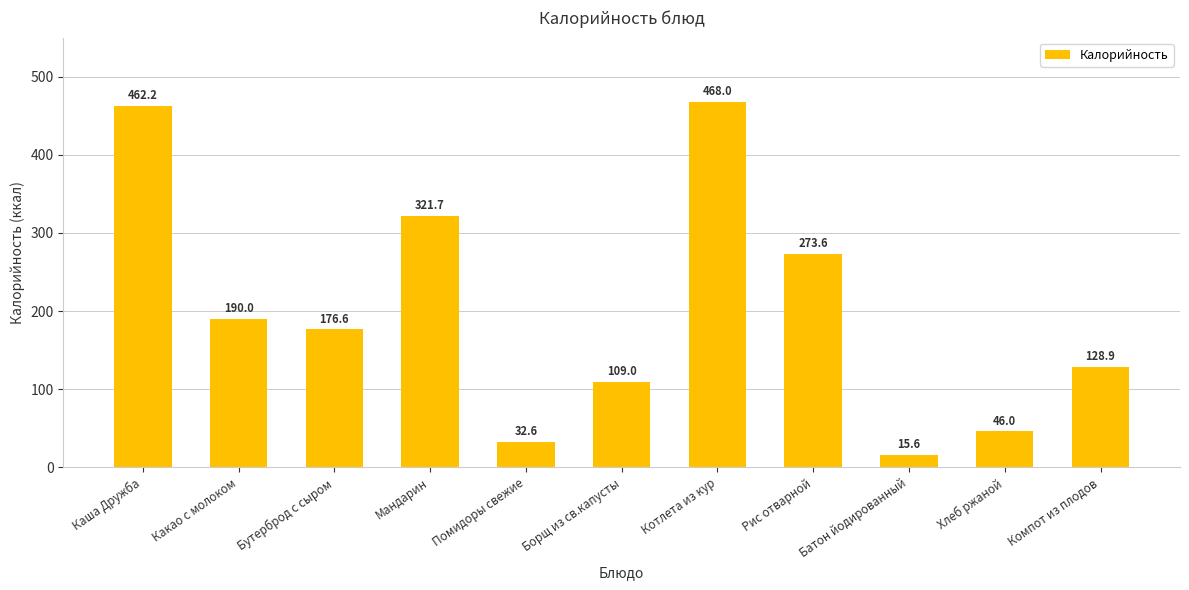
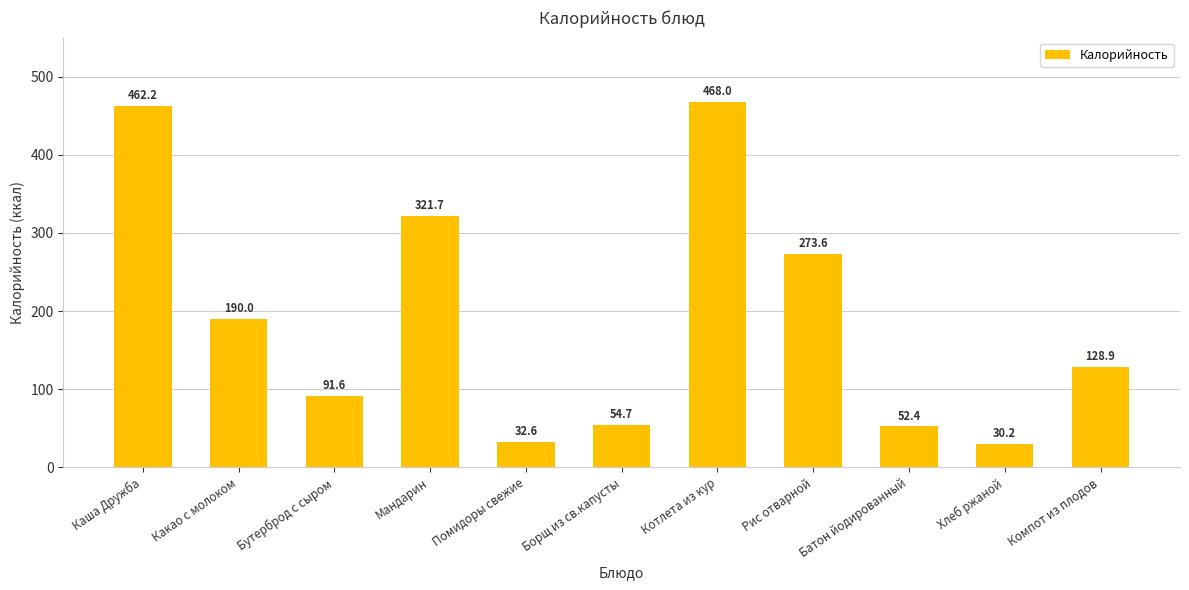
Бутерброд с сыром: 176.6 -> 91.6
Борщ из св.капусты: 109.0 -> 54.7
Батон йодированный: 15.6 -> 52.4
Хлеб ржаной: 46.0 -> 30.2
